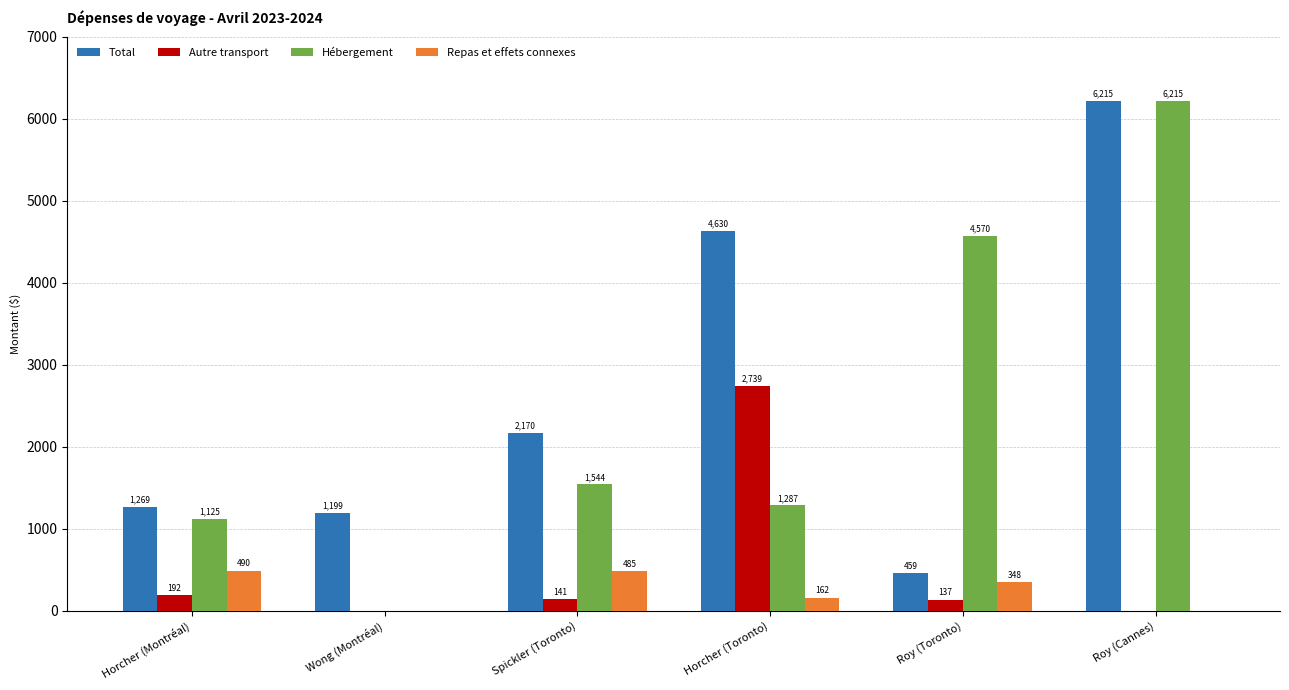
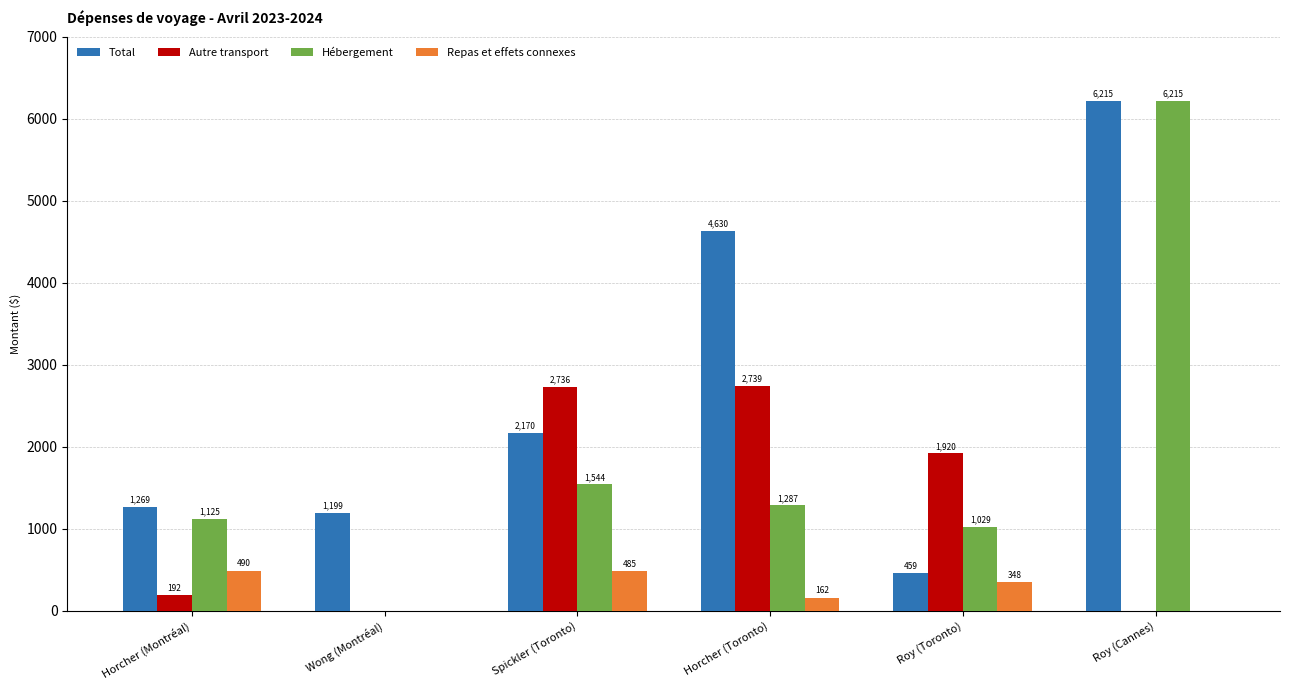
Autre transport, Spickler (Toronto): 141 -> 2,736
Autre transport, Roy (Toronto): 137 -> 1,920
Hébergement, Roy (Toronto): 4,570 -> 1,029
